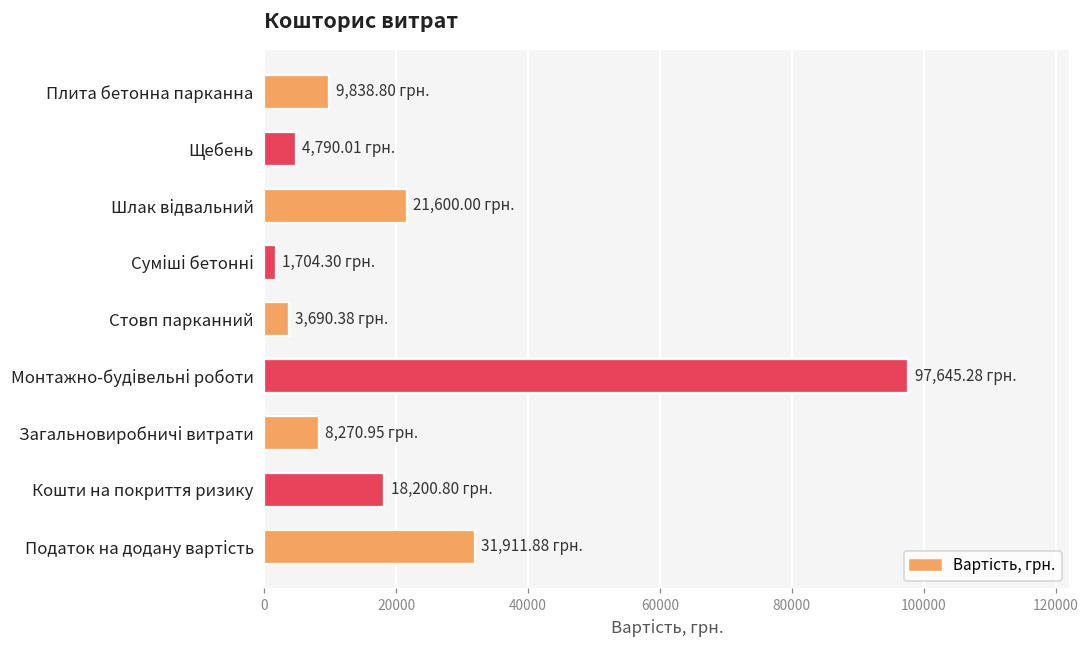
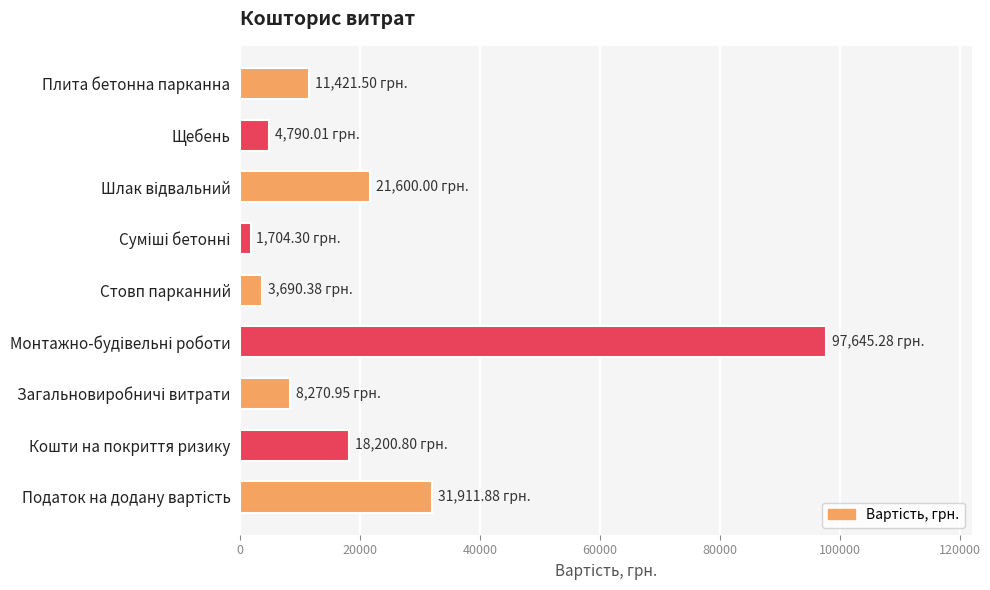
Плита бетонна парканна: 9,838.80 -> 11,421.50
